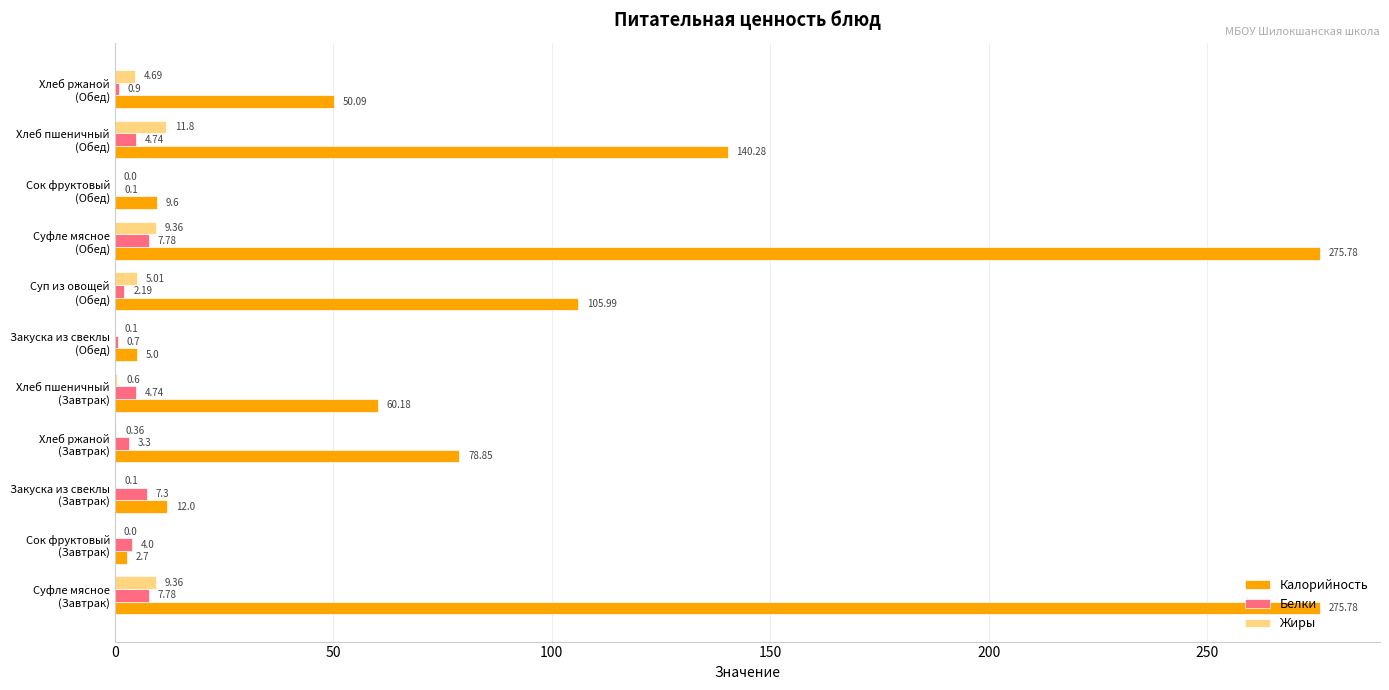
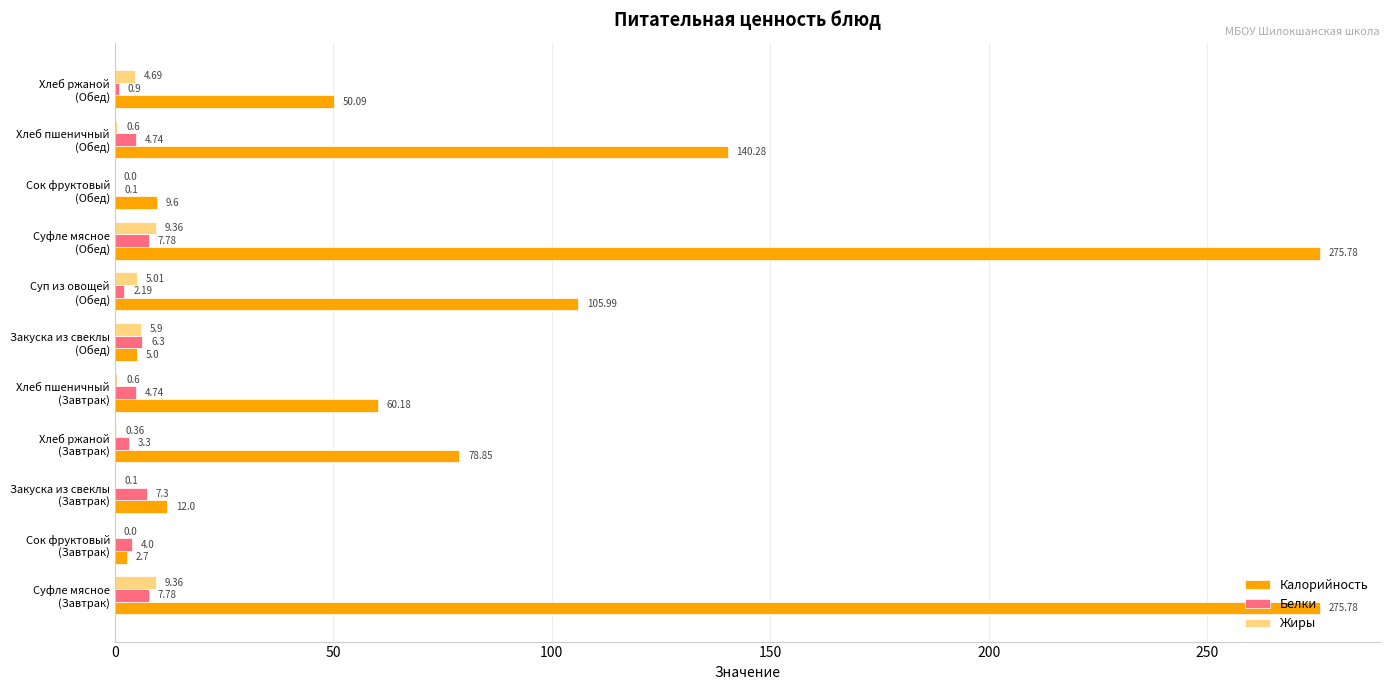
Жиры, Хлеб пшеничный (Обед): 11.8 -> 0.6
Жиры, Закуска из свеклы (Обед): 0.1 -> 5.9
Белки, Закуска из свеклы (Обед): 0.7 -> 6.3
